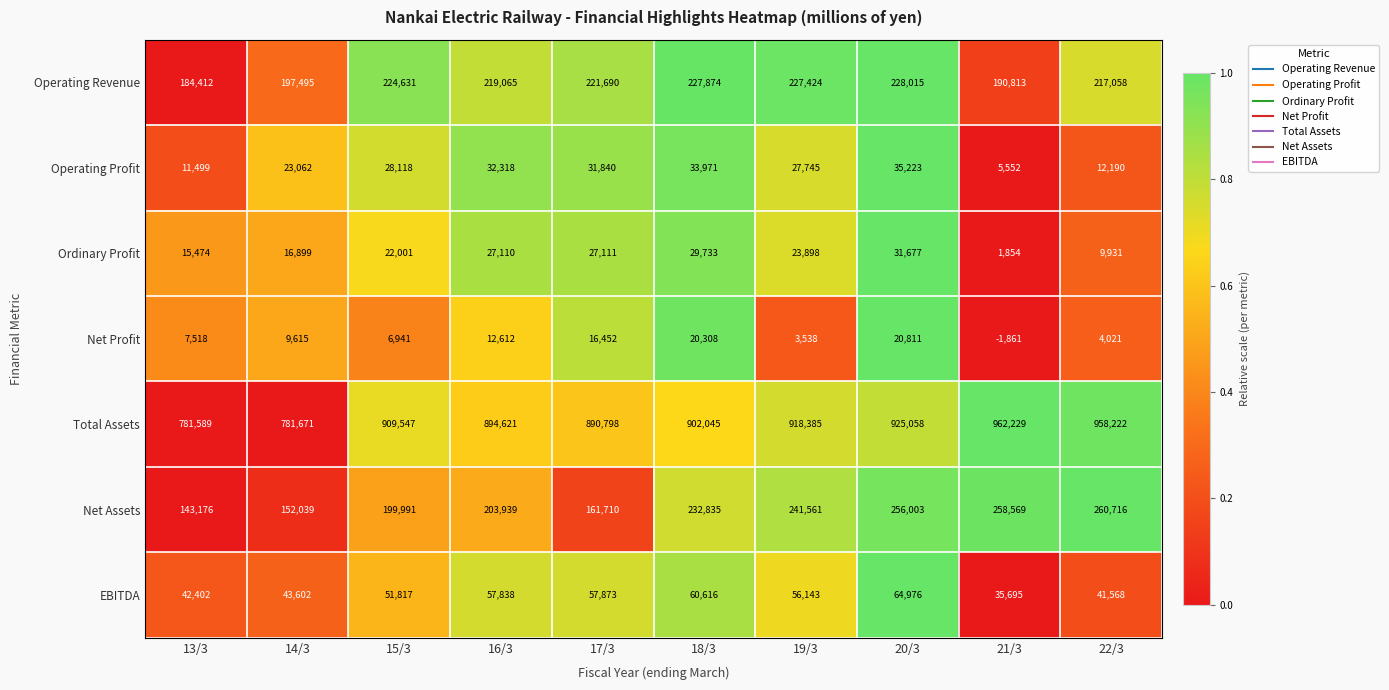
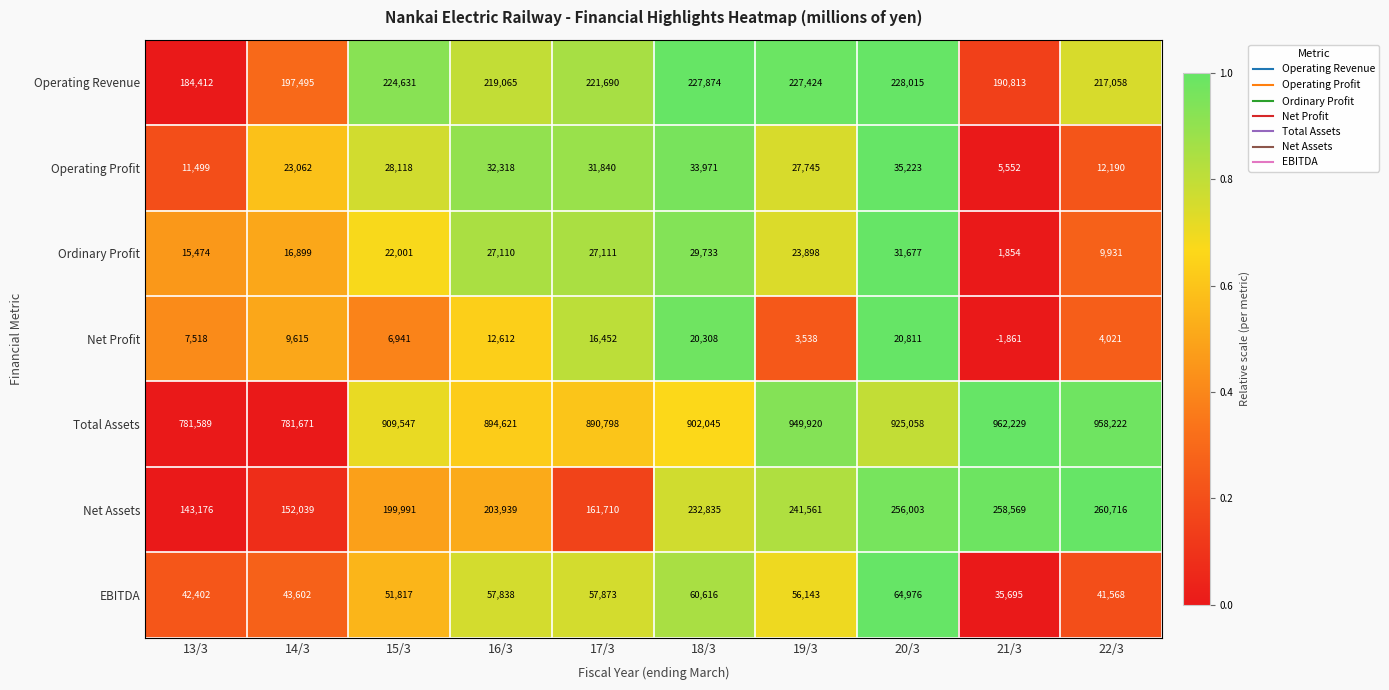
Total Assets, 19/3: 918,385 -> 949,920
